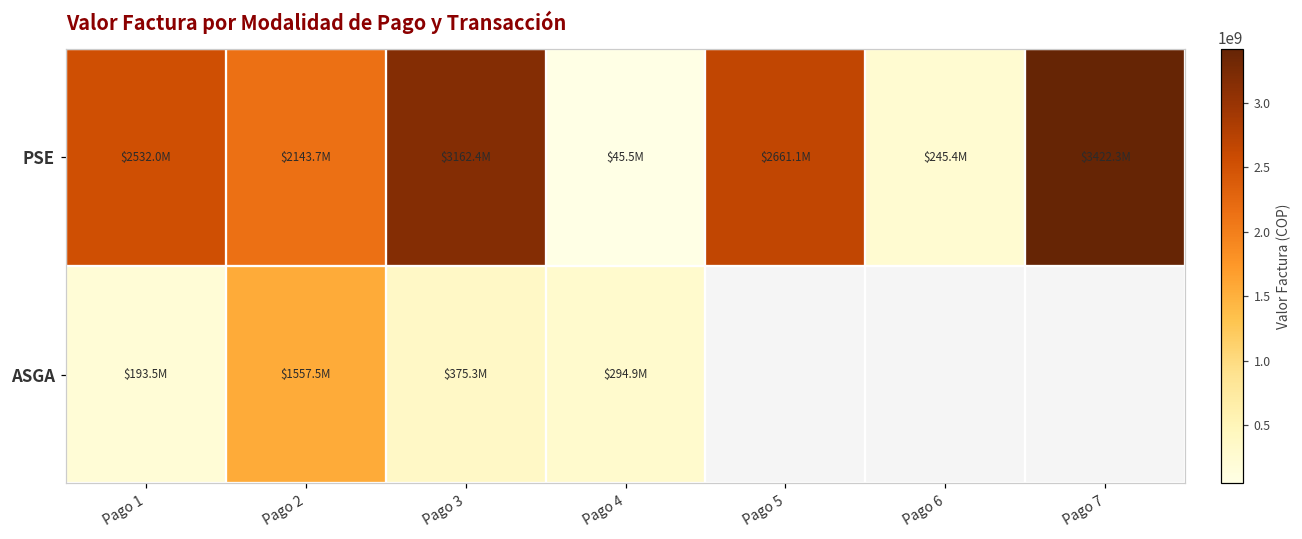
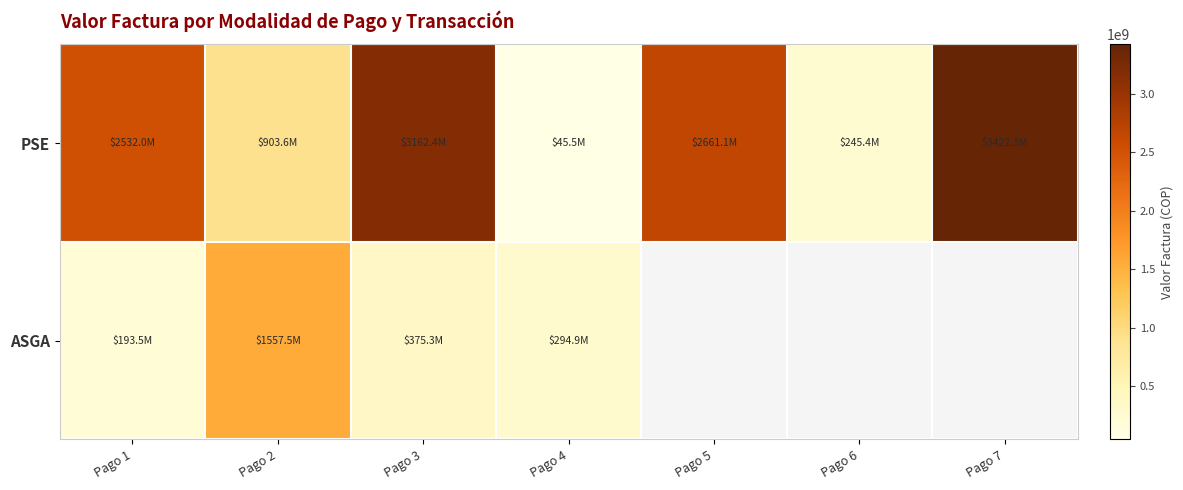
PSE, Pago 2: $2143.7M -> $903.6M
